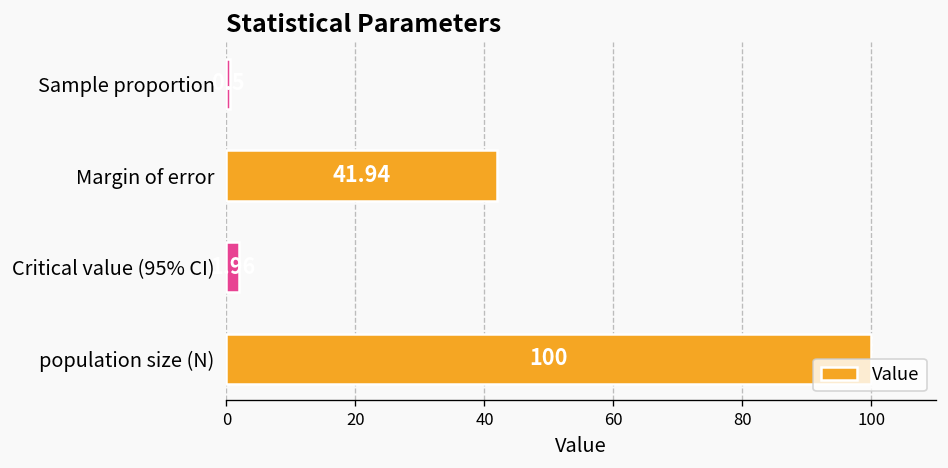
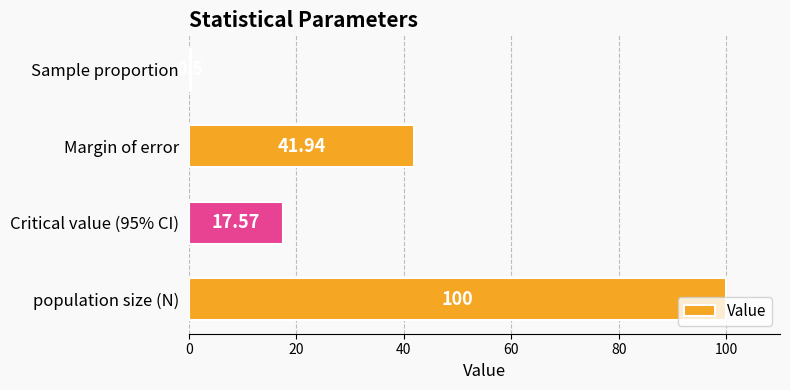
Critical value (95% CI): 2 -> 18
